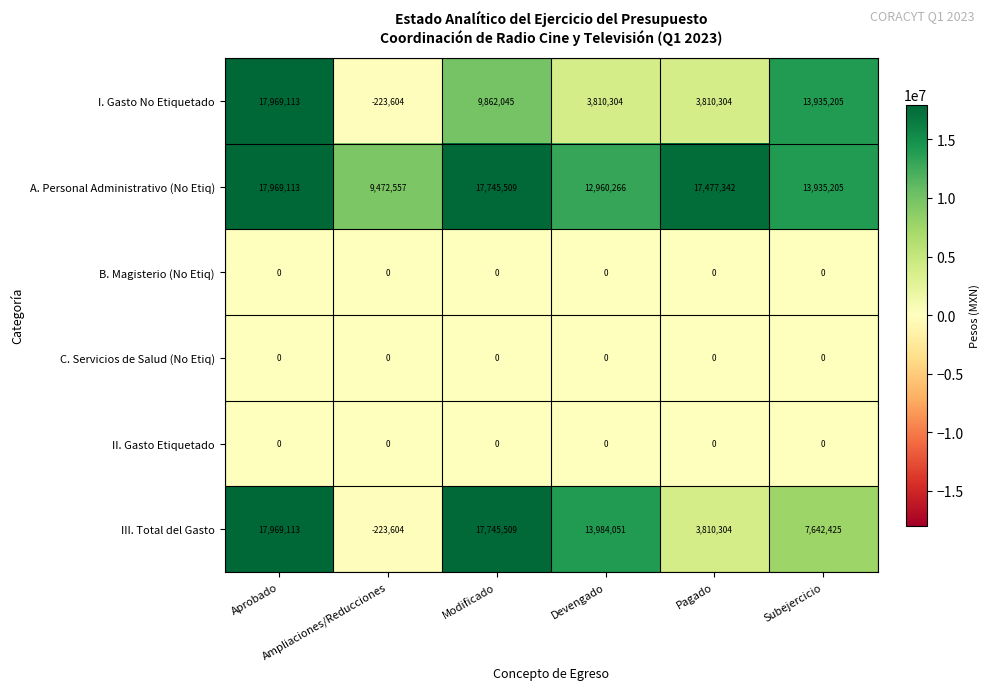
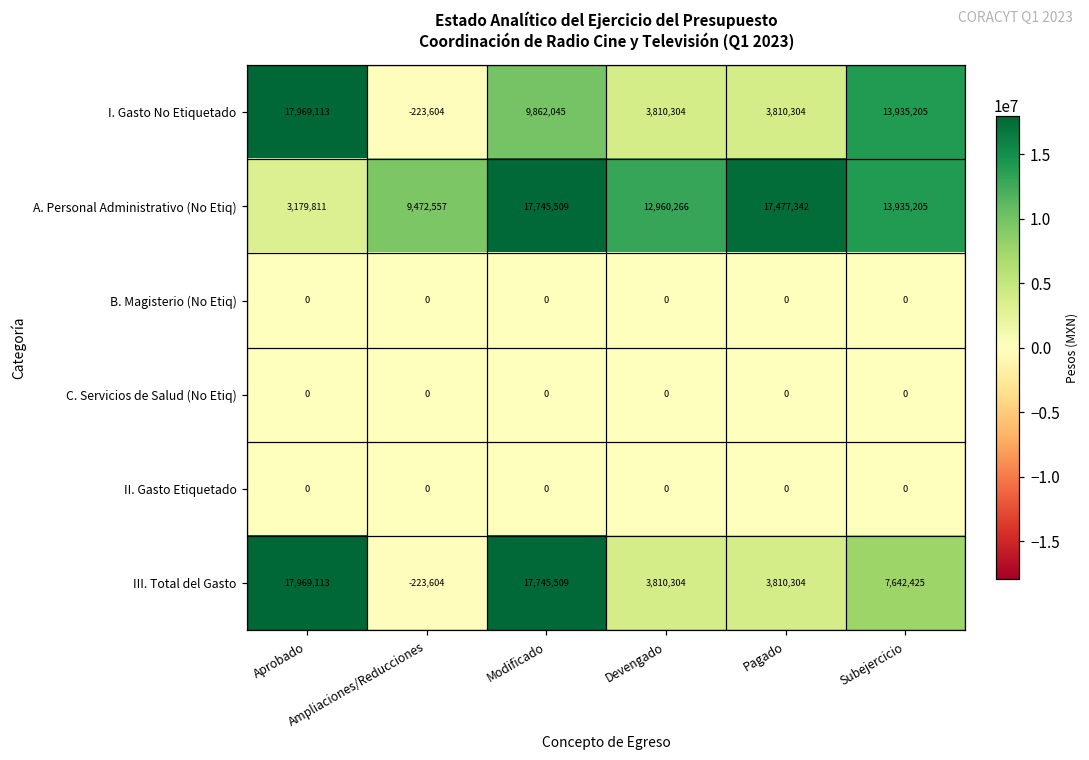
A. Personal Administrativo (No Etiq), Aprobado: 17,969,113 -> 3,179,811
III. Total del Gasto, Devengado: 13,984,051 -> 3,810,304
